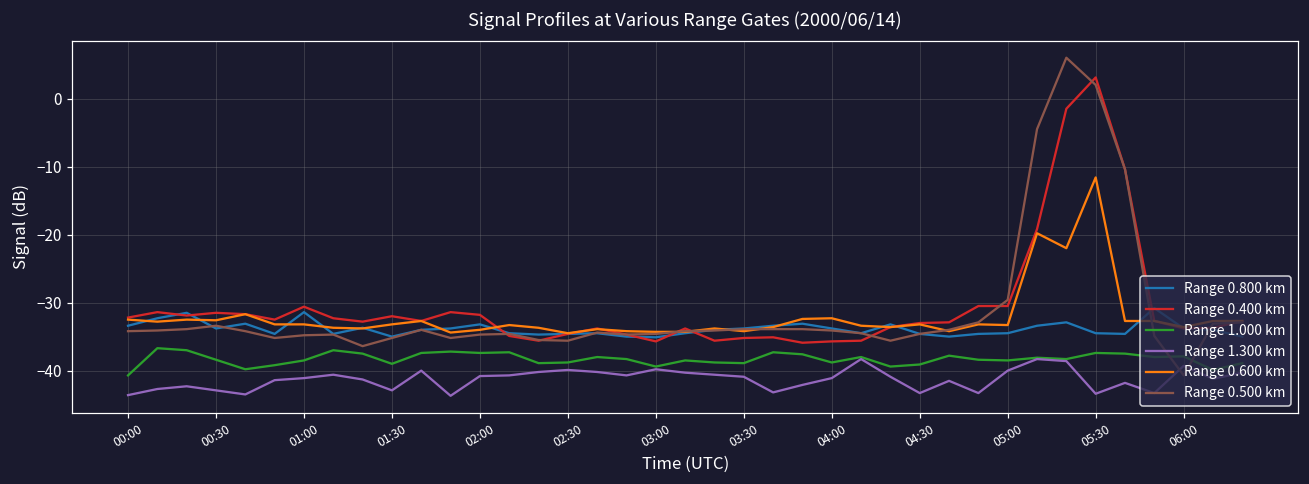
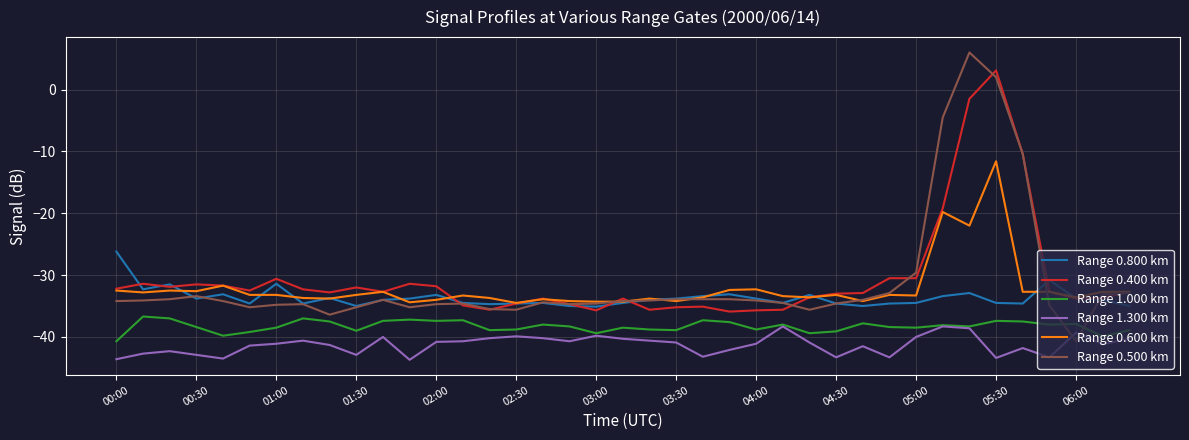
Range 0.800 km, 00:00: -33 -> -26
